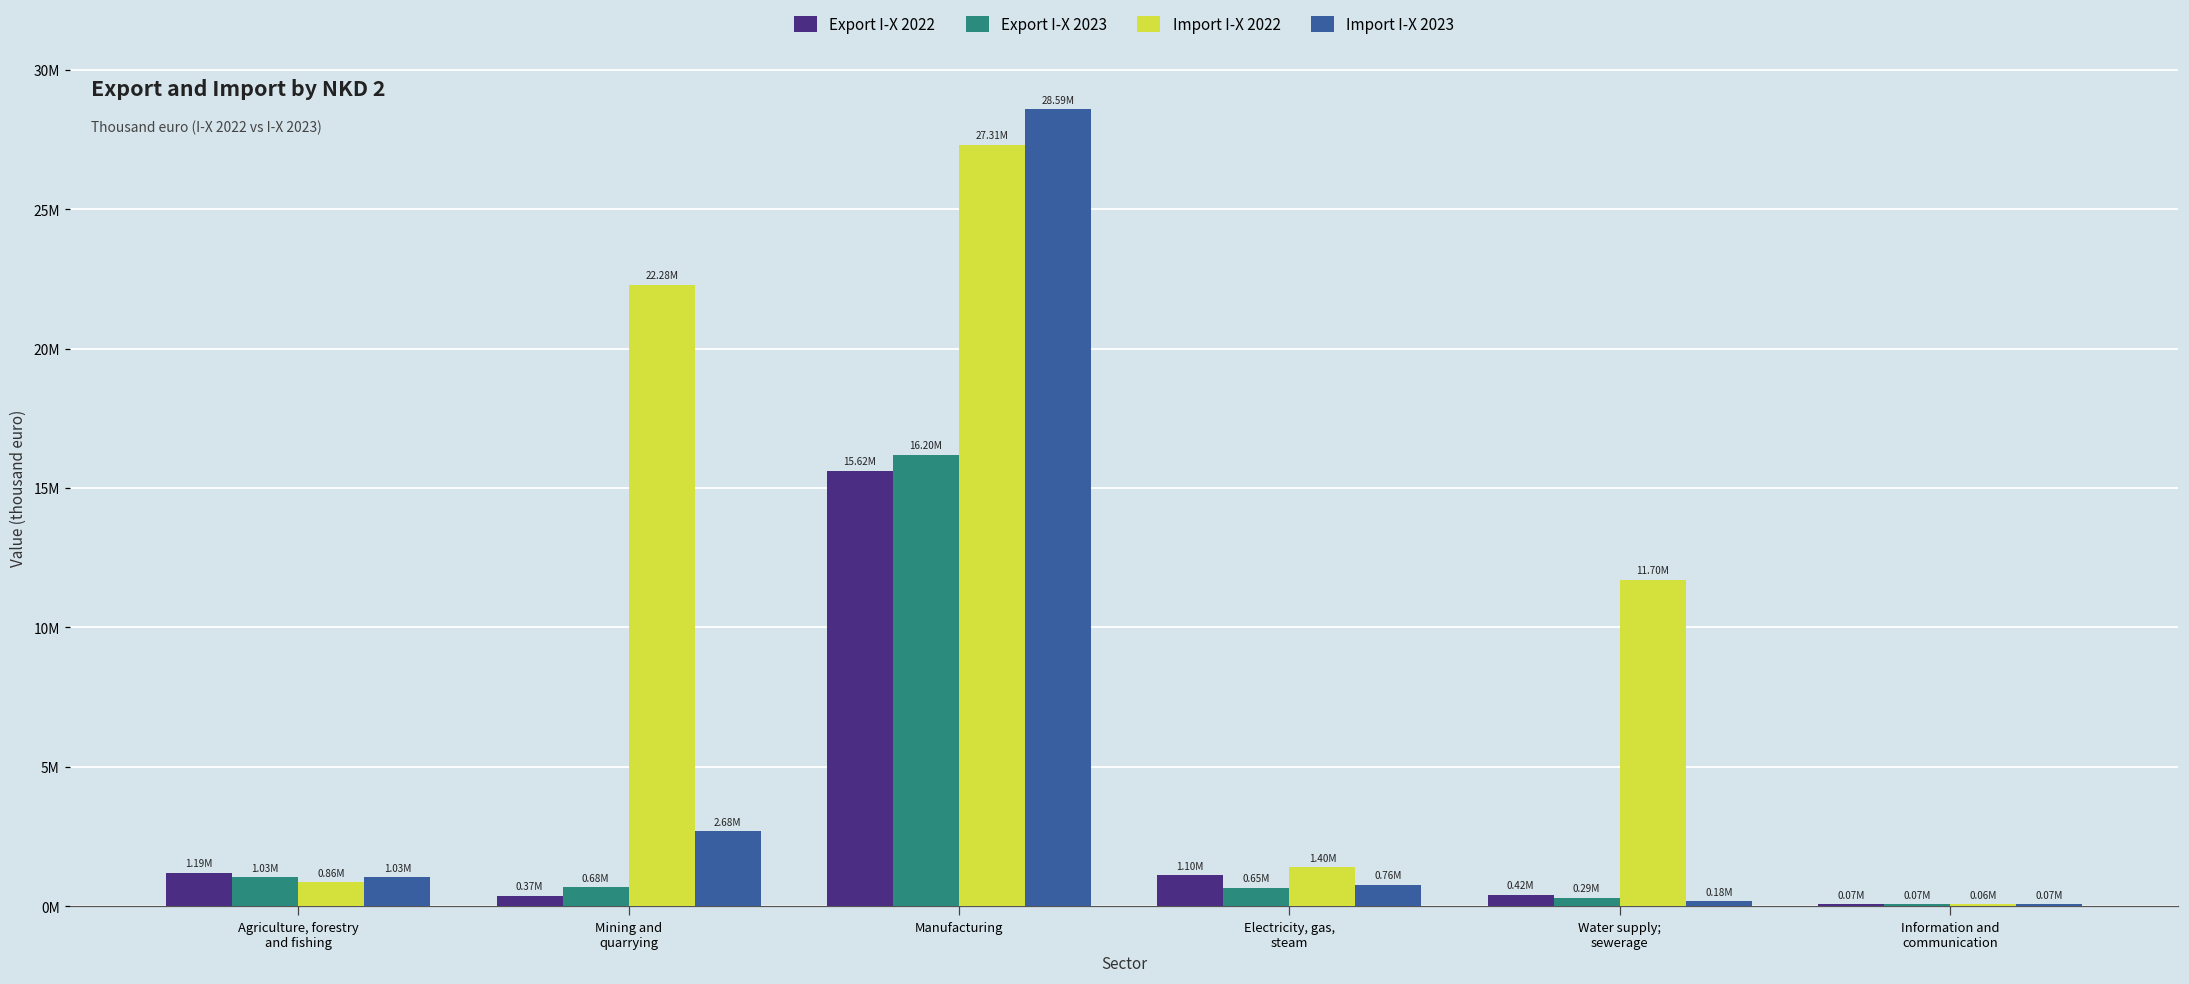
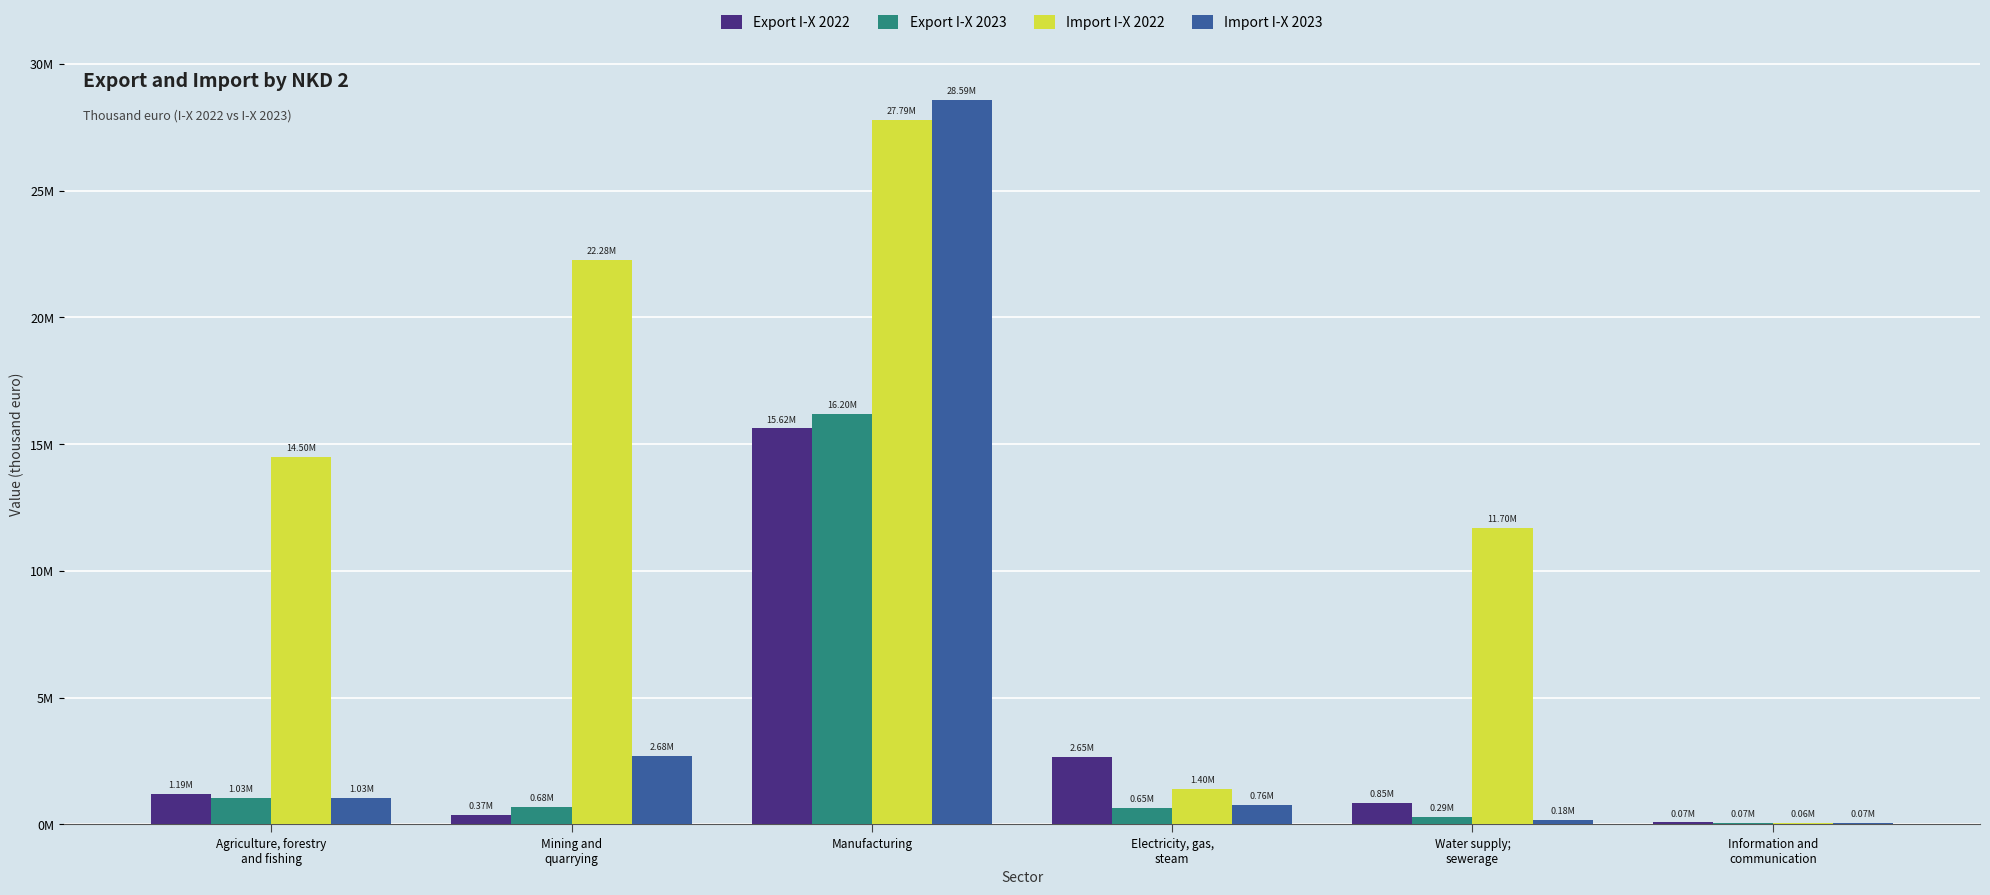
Import I-X 2022, Agriculture, forestry and fishing: 0.86M -> 14.50M
Import I-X 2022, Manufacturing: 27.31M -> 27.79M
Export I-X 2022, Electricity, gas, steam: 1.10M -> 2.65M
Export I-X 2022, Water supply; sewerage: 0.42M -> 0.85M
